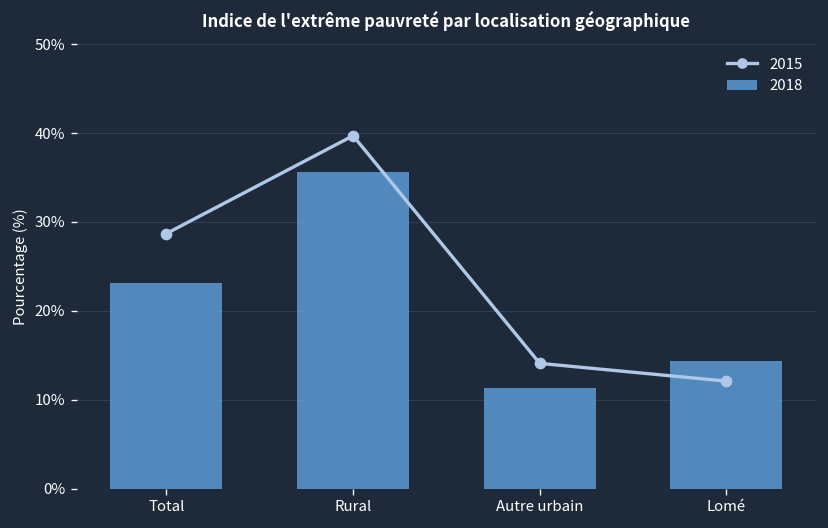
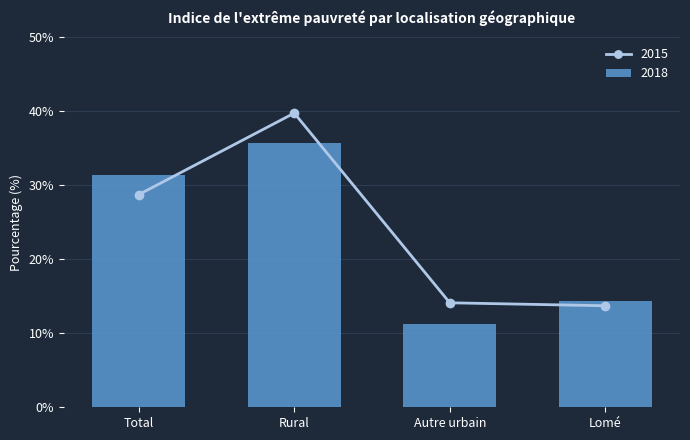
2018, Total: 23% -> 31%
2015, Lomé: 12% -> 14%
